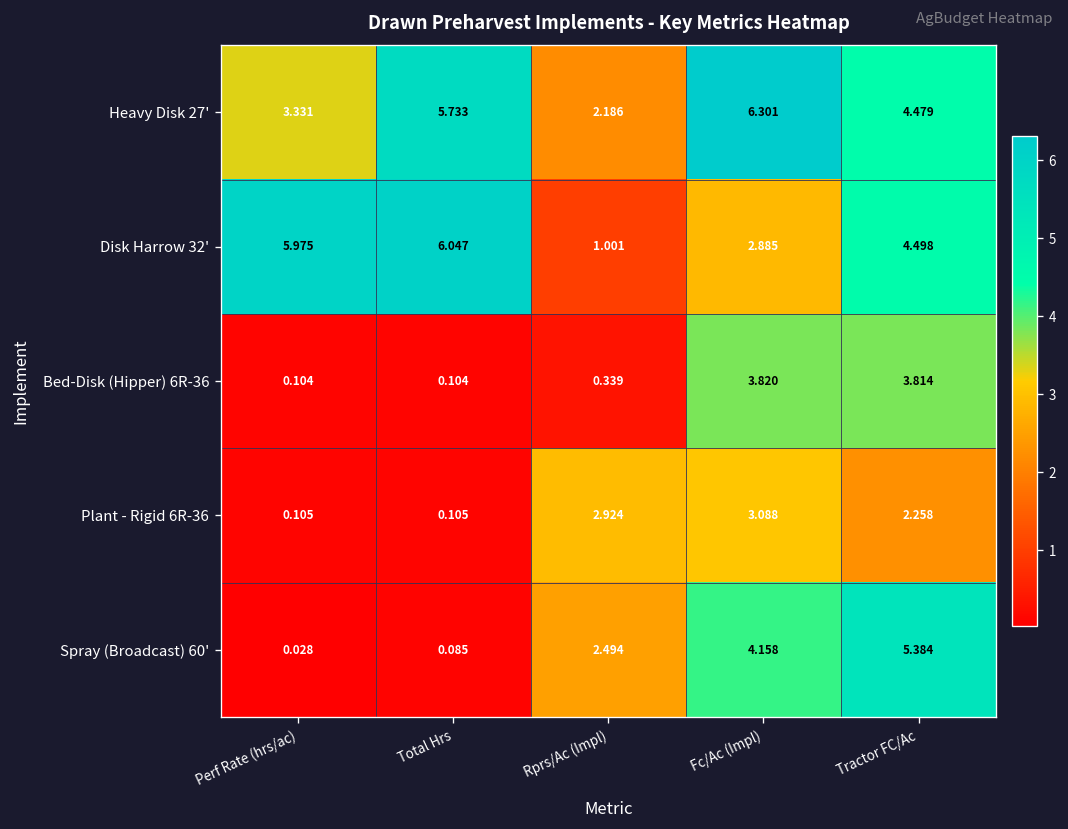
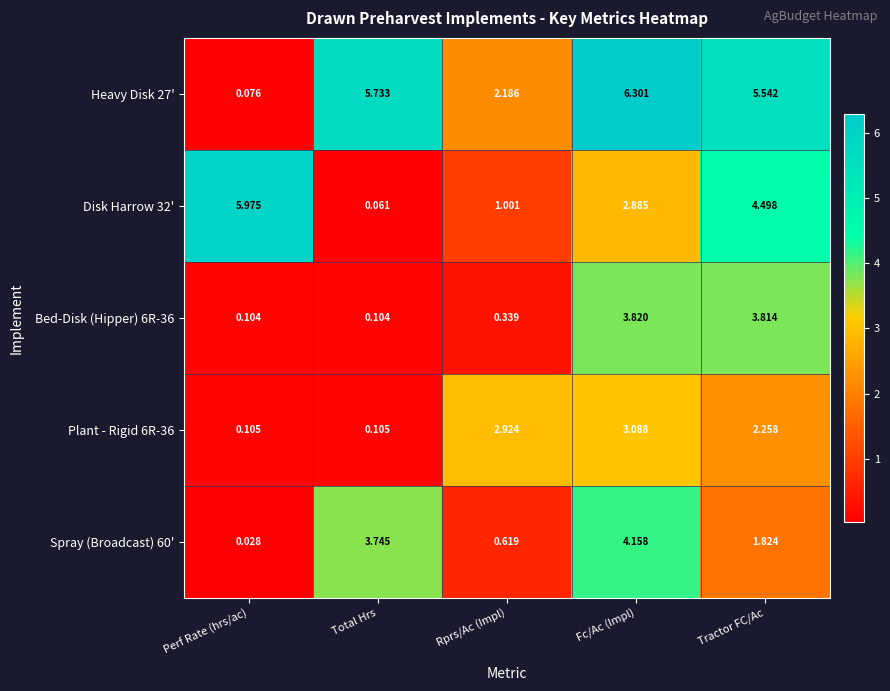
Heavy Disk 27', Perf Rate (hrs/ac): 3.331 -> 0.076
Heavy Disk 27', Tractor FC/Ac: 4.479 -> 5.542
Disk Harrow 32', Total Hrs: 6.047 -> 0.061
Spray (Broadcast) 60', Total Hrs: 0.085 -> 3.745
Spray (Broadcast) 60', Rprs/Ac (Impl): 2.494 -> 0.619
Spray (Broadcast) 60', Tractor FC/Ac: 5.384 -> 1.824
